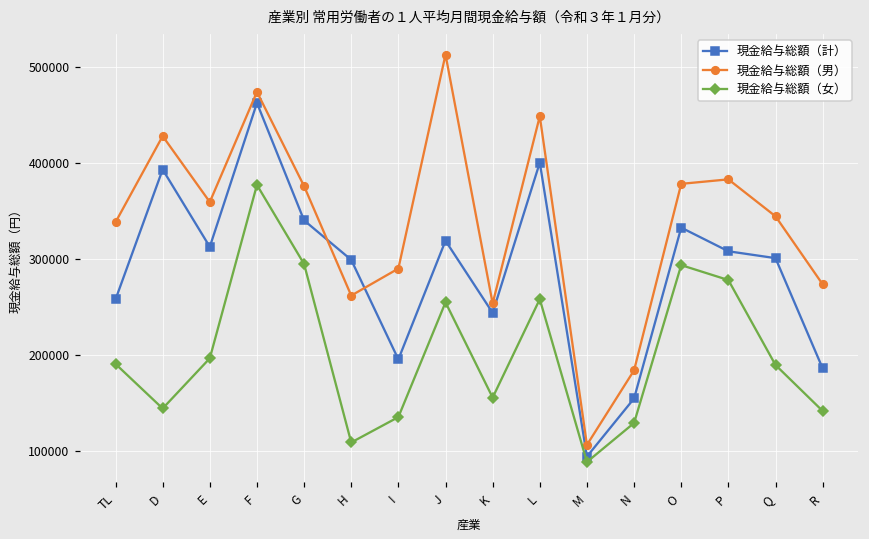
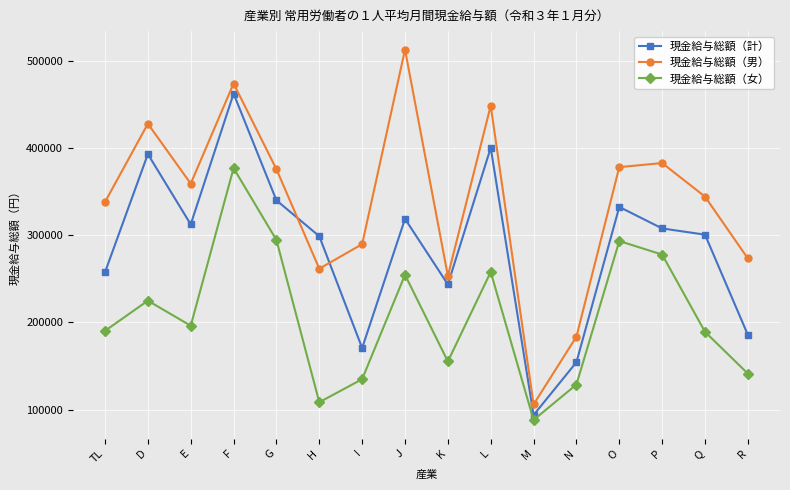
現金給与総額（女）, D: 140000 -> 220000
現金給与総額（計）, I: 200000 -> 170000
